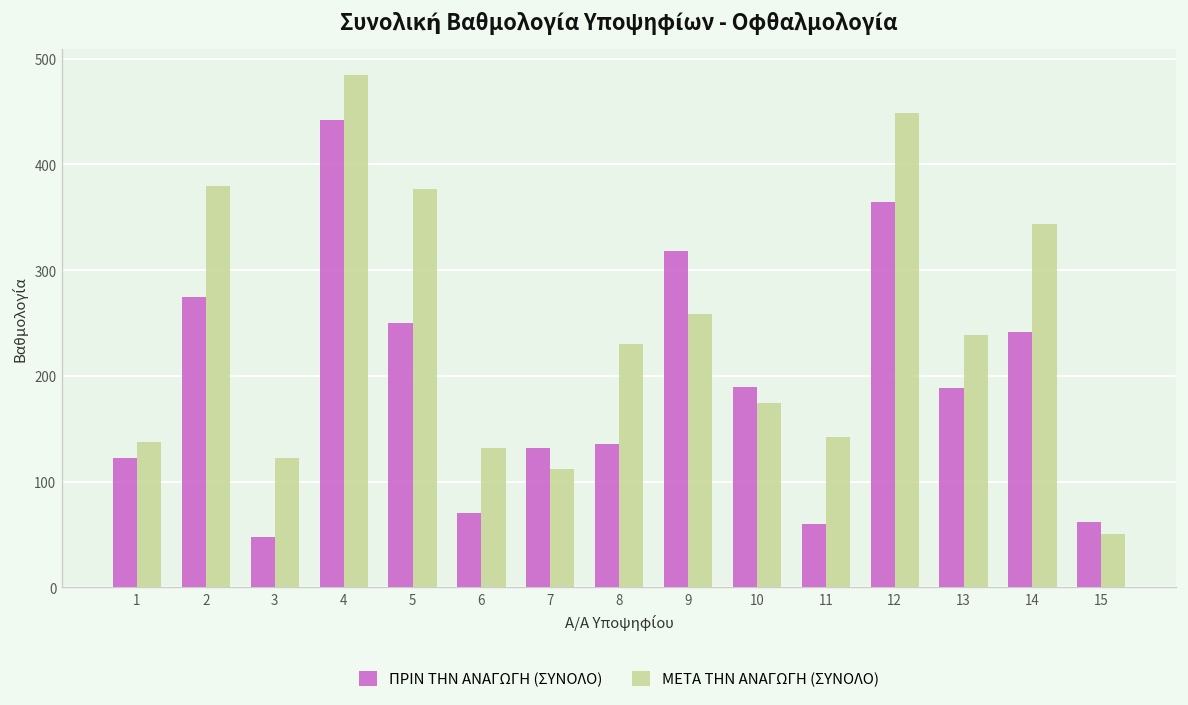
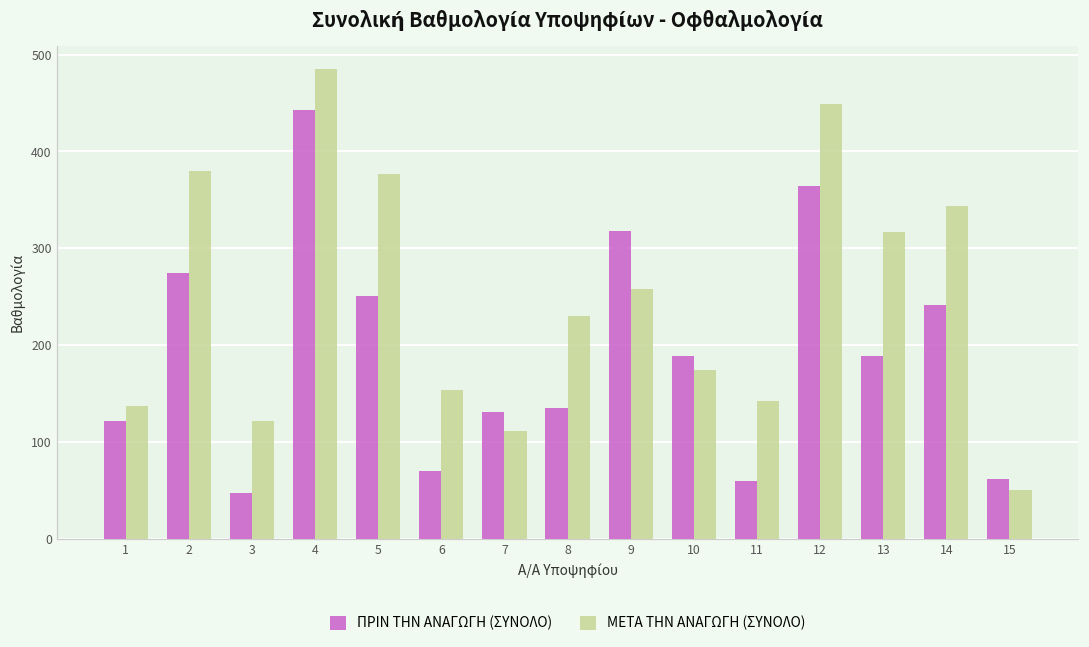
ΜΕΤΑ ΤΗΝ ΑΝΑΓΩΓΗ (ΣΥΝΟΛΟ), 6: 130 -> 150
ΜΕΤΑ ΤΗΝ ΑΝΑΓΩΓΗ (ΣΥΝΟΛΟ), 13: 240 -> 320
